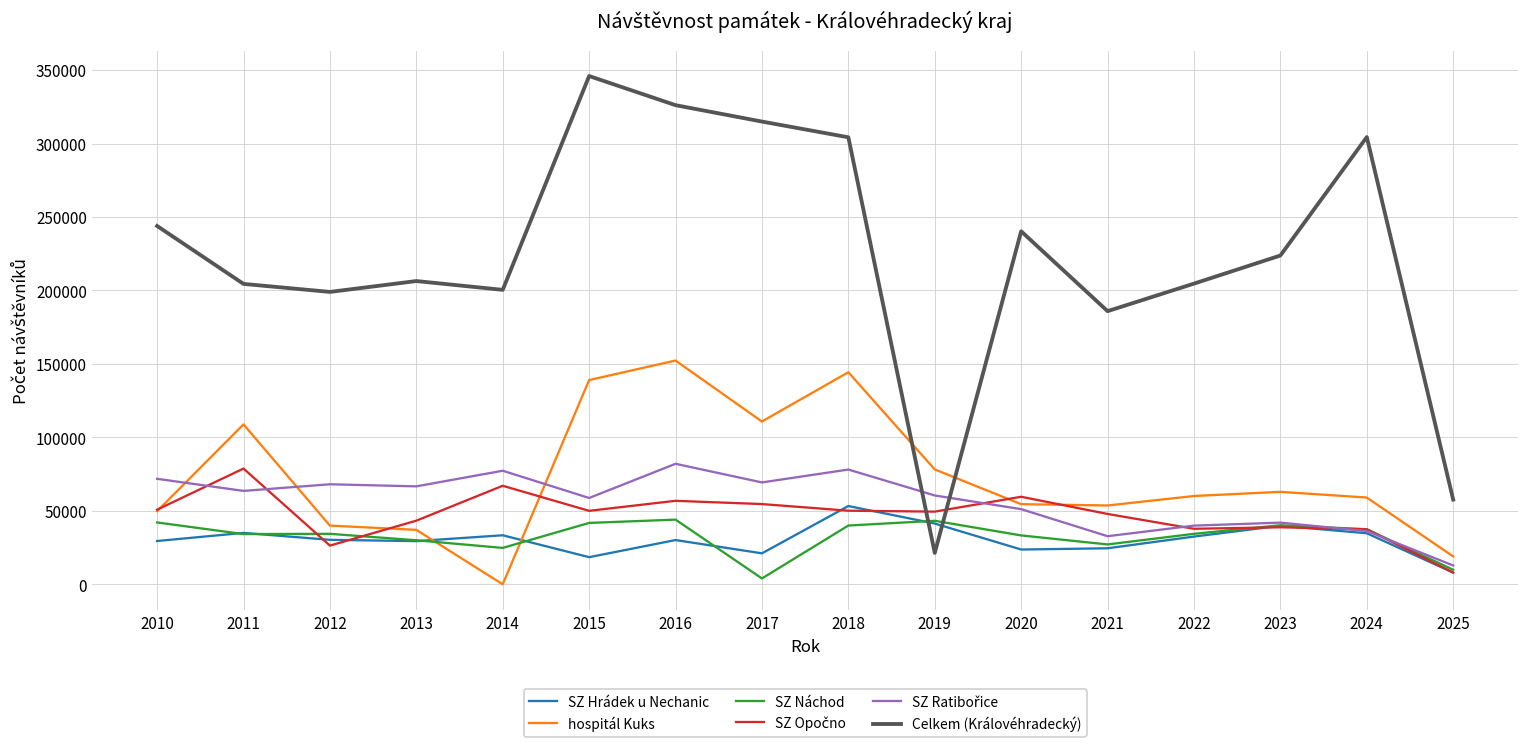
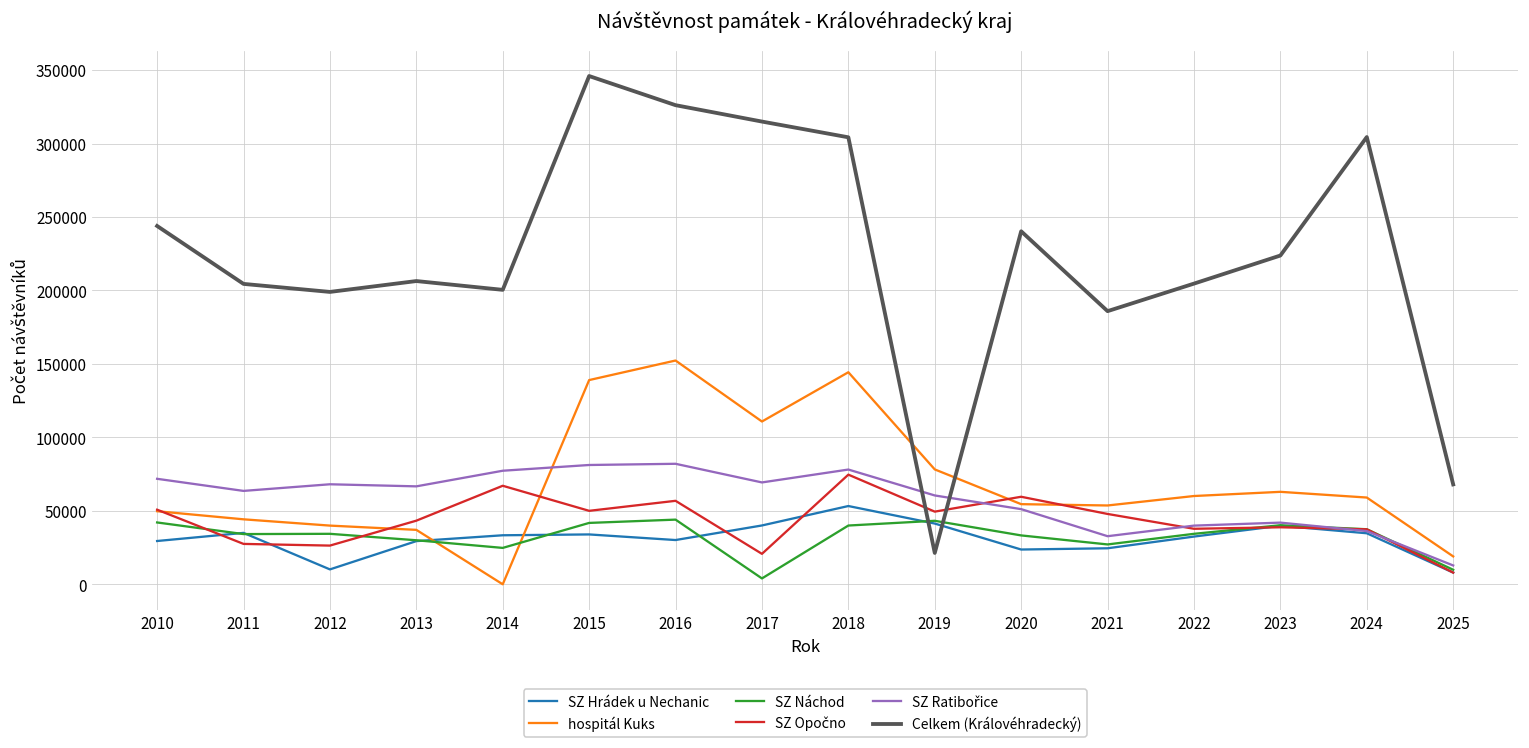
hospitál Kuks, 2011: 109000 -> 44000
SZ Opočno, 2011: 79000 -> 27000
SZ Hrádek u Nechanic, 2012: 30000 -> 10000
SZ Hrádek u Nechanic, 2015: 18000 -> 34000
SZ Ratibořice, 2015: 59000 -> 81000
SZ Hrádek u Nechanic, 2017: 21000 -> 40000
SZ Opočno, 2017: 55000 -> 21000
SZ Opočno, 2018: 50000 -> 75000
Celkem (Královéhradecký), 2025: 58000 -> 68000
